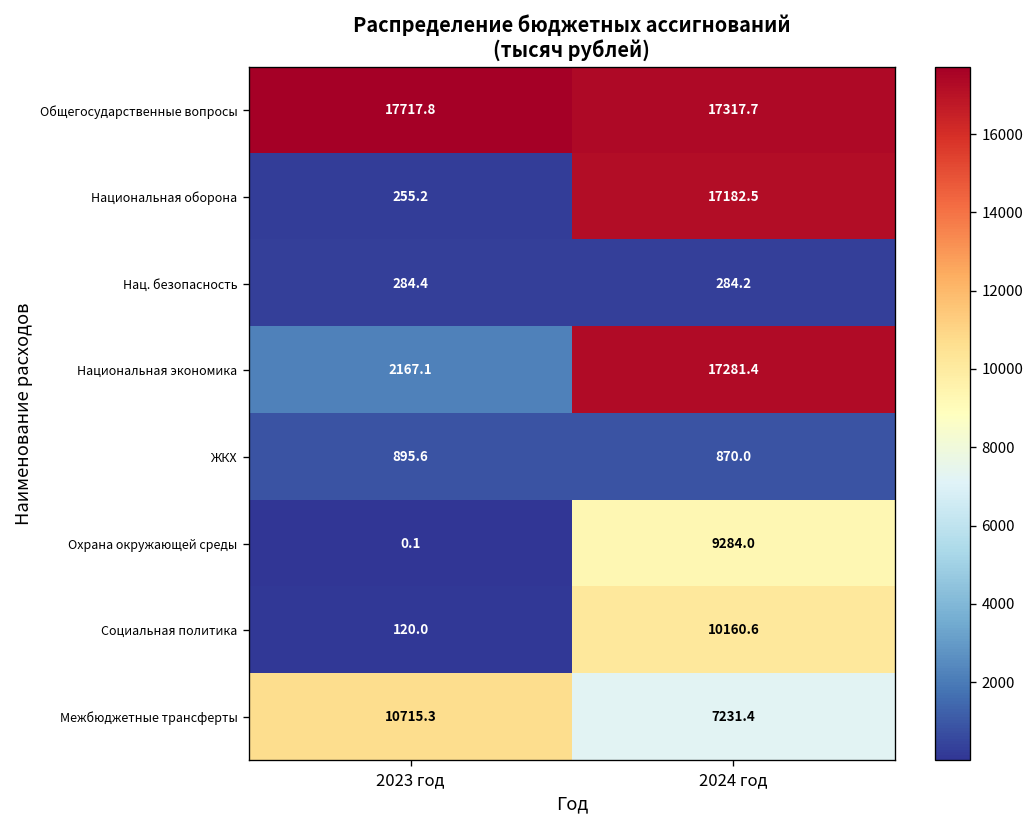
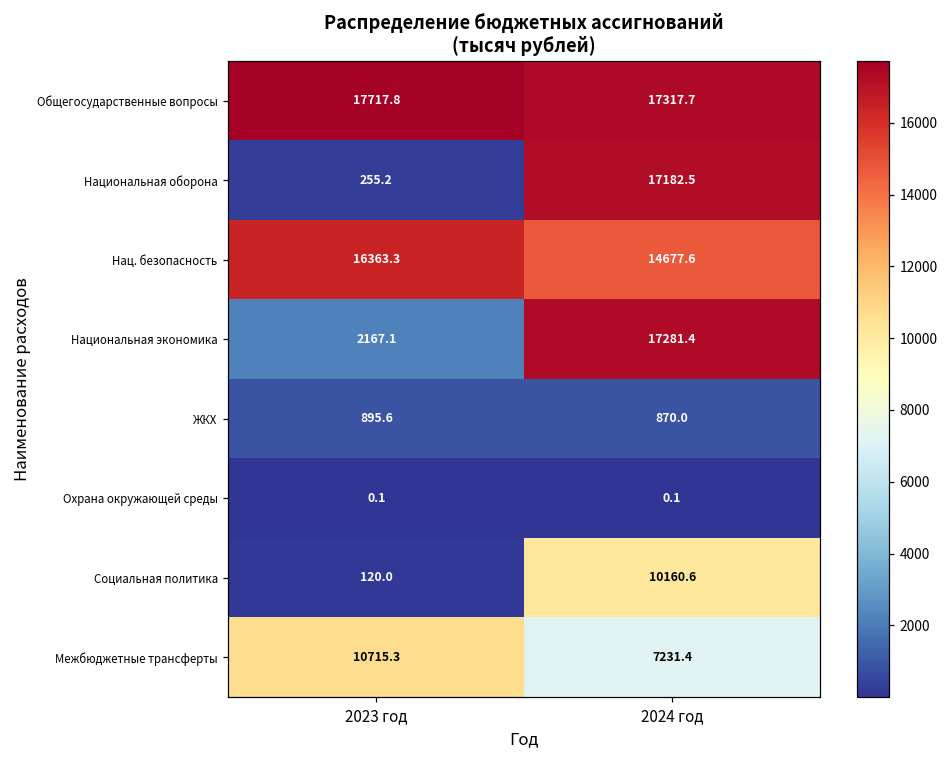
Нац. безопасность, 2023 год: 284.4 -> 16363.3
Нац. безопасность, 2024 год: 284.2 -> 14677.6
Охрана окружающей среды, 2024 год: 9284.0 -> 0.1
